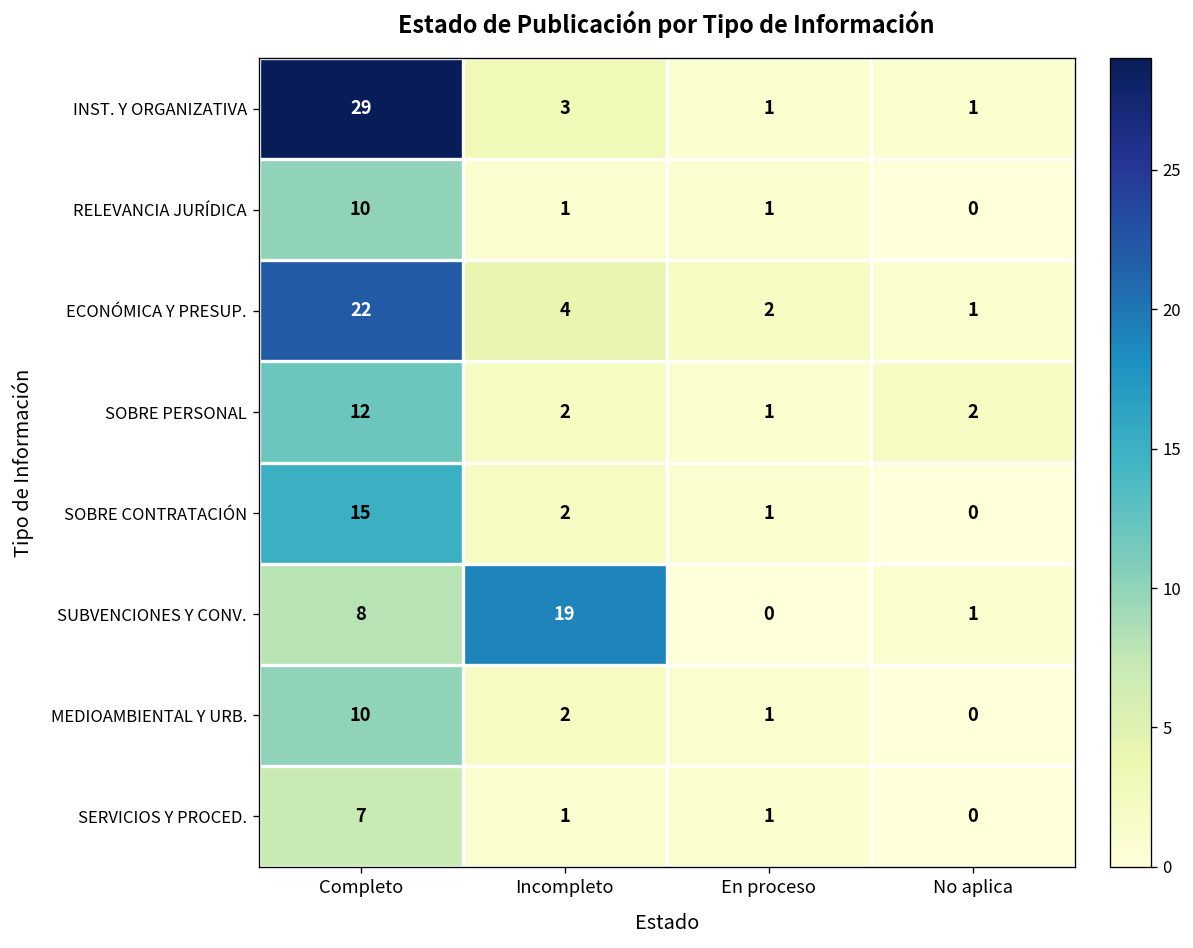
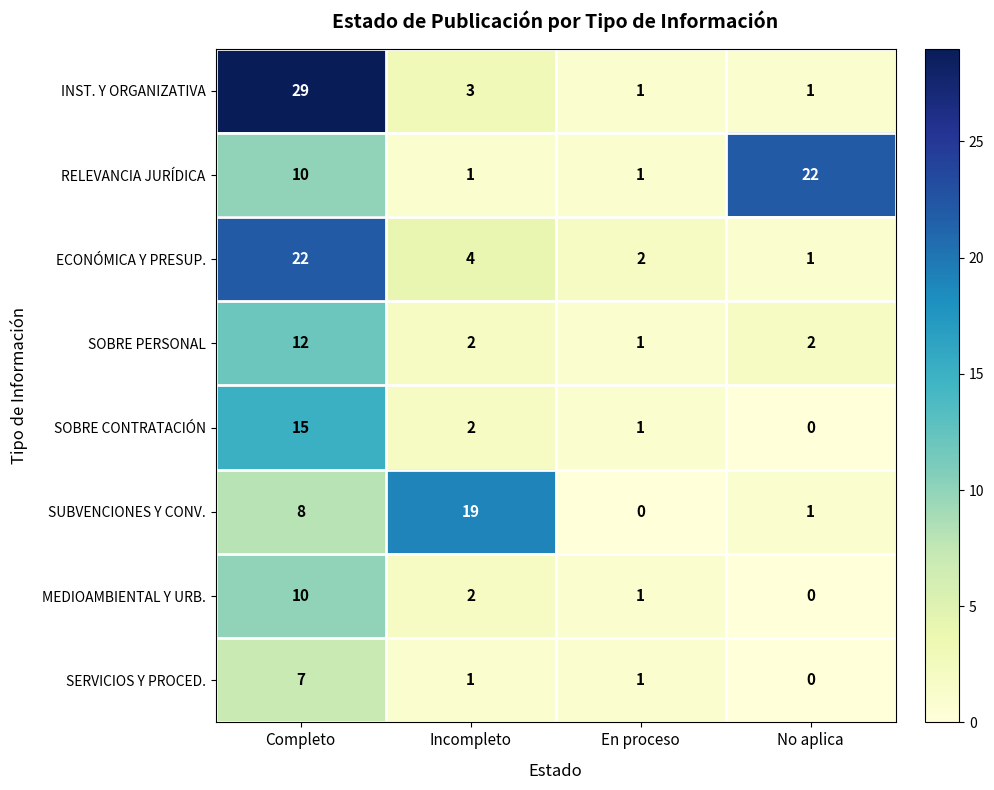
RELEVANCIA JURÍDICA, No aplica: 0 -> 22
